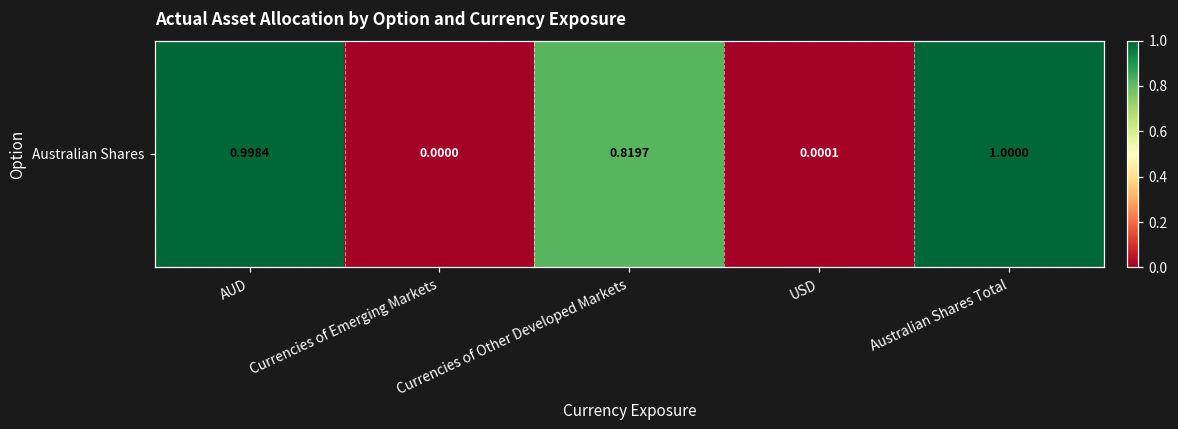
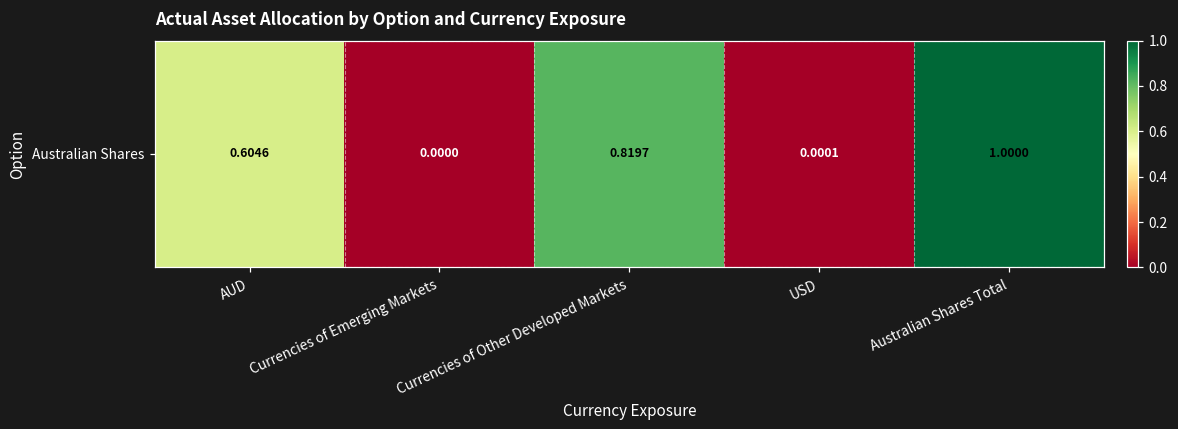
Australian Shares, AUD: 0.9984 -> 0.6046
